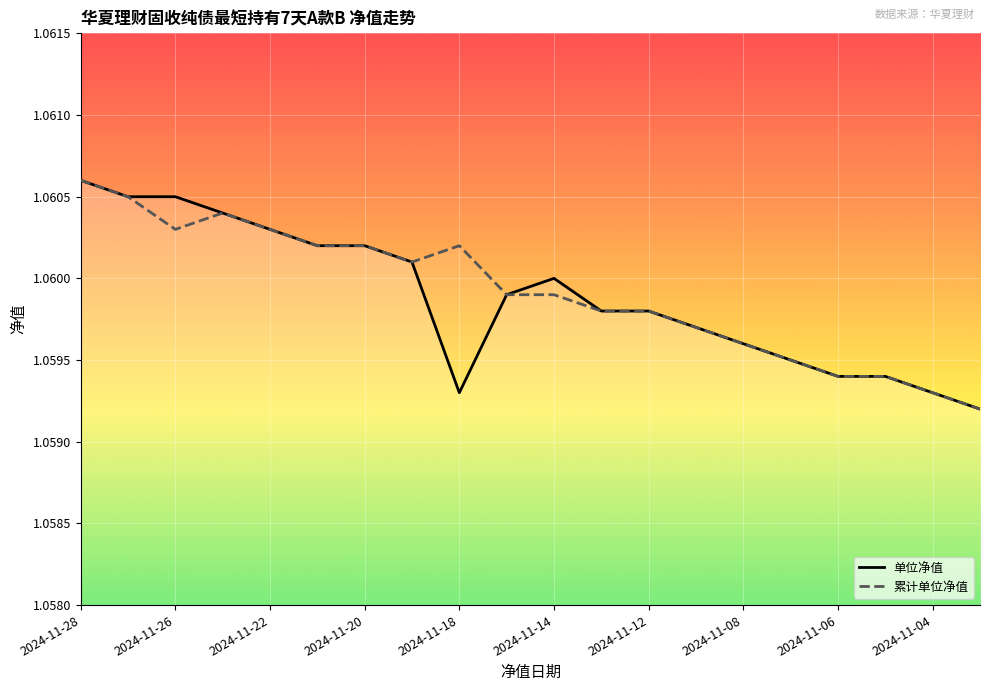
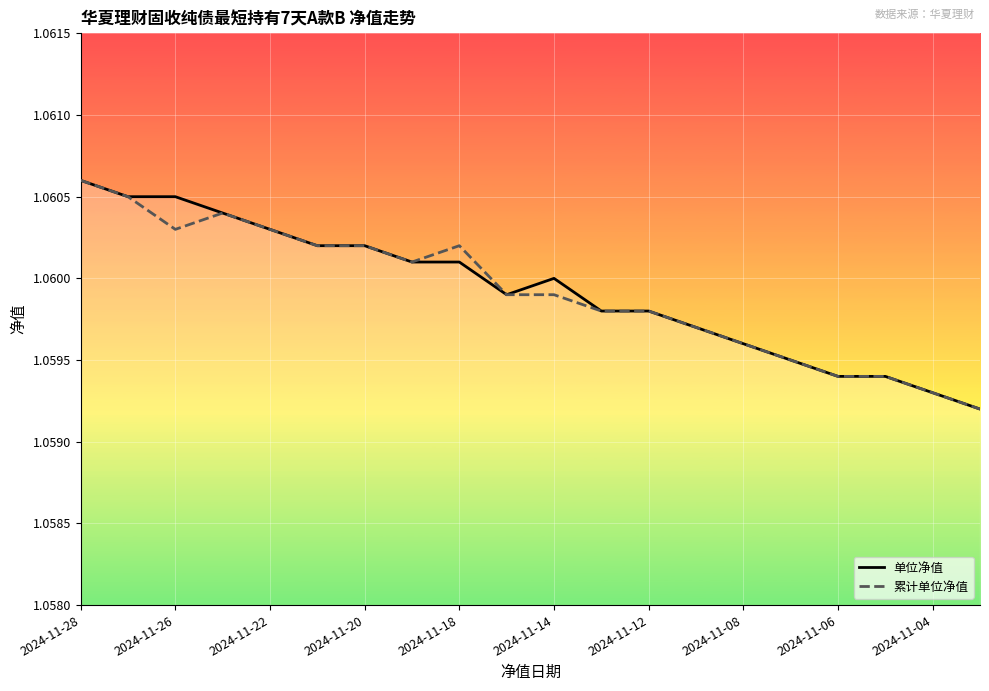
单位净值, 2024-11-18: 1.0593 -> 1.0601
